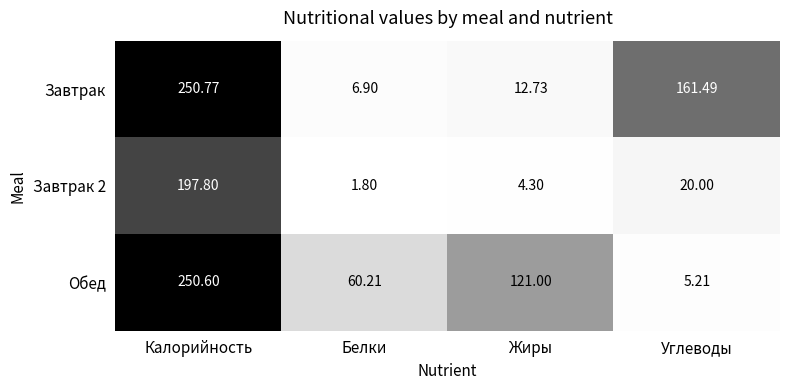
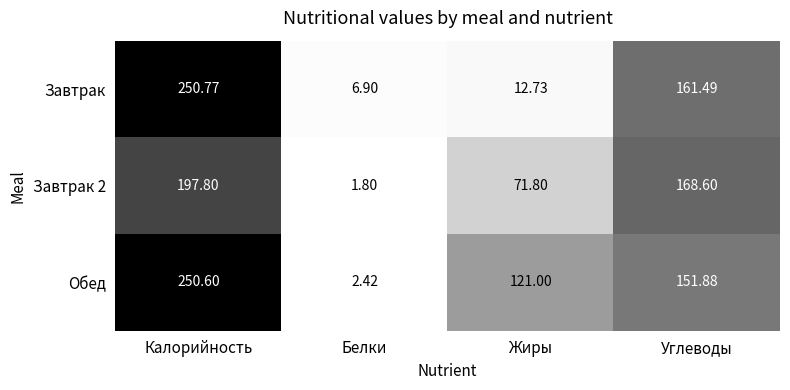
Завтрак 2, Жиры: 4.30 -> 71.80
Завтрак 2, Углеводы: 20.00 -> 168.60
Обед, Белки: 60.21 -> 2.42
Обед, Углеводы: 5.21 -> 151.88
